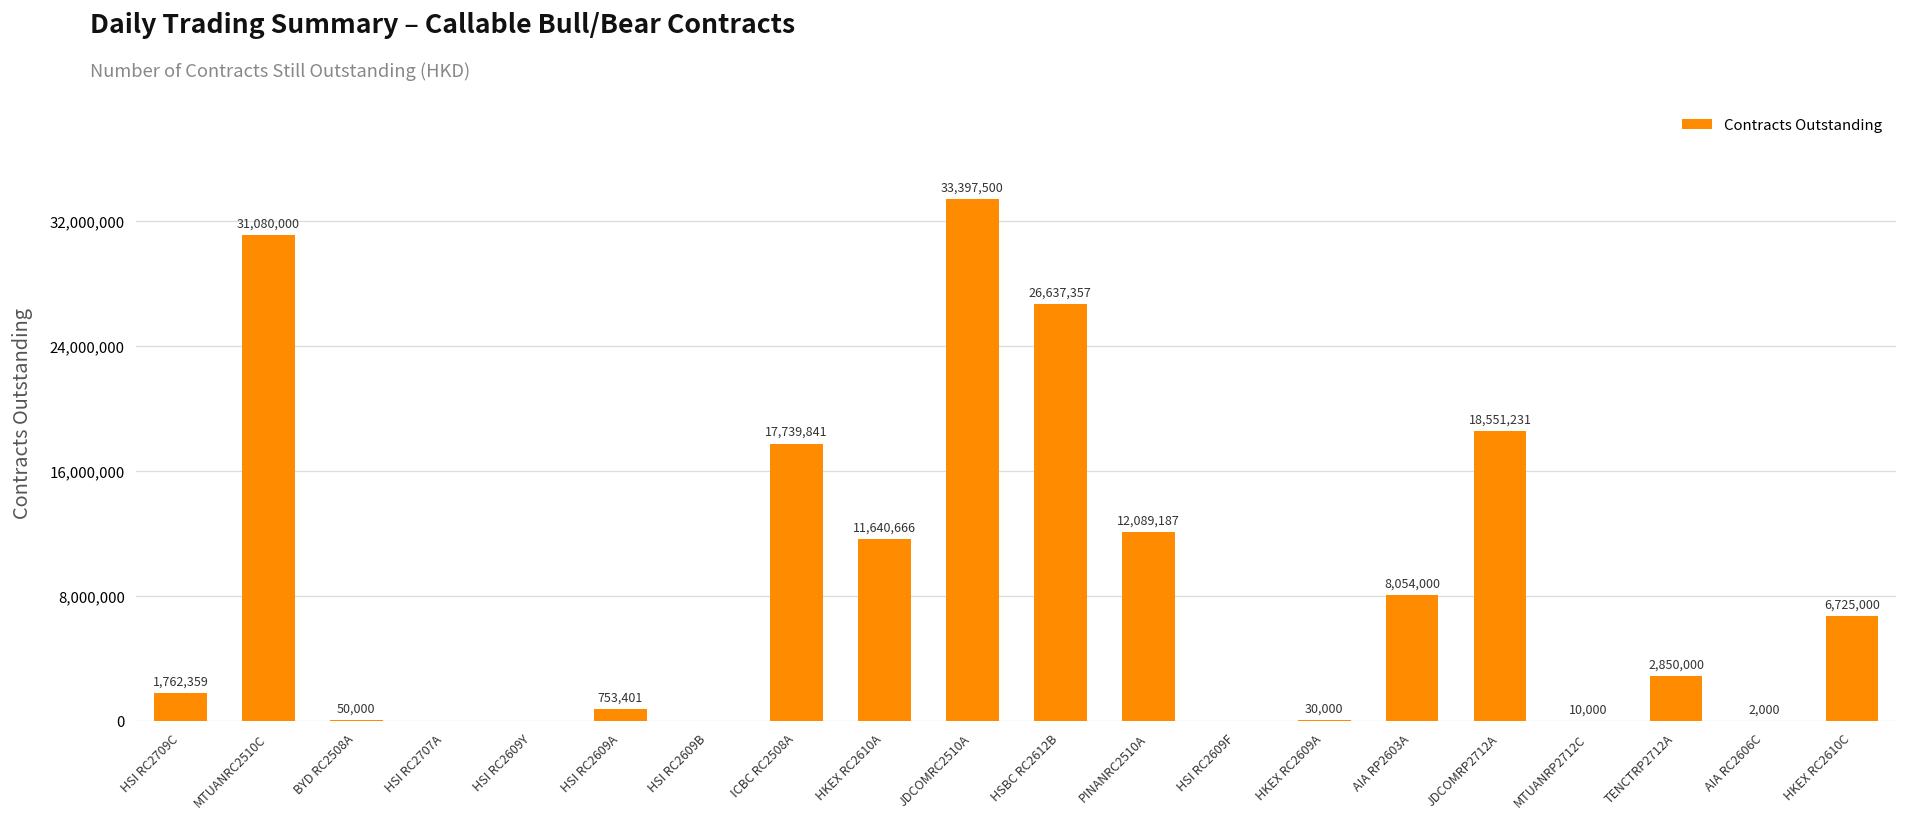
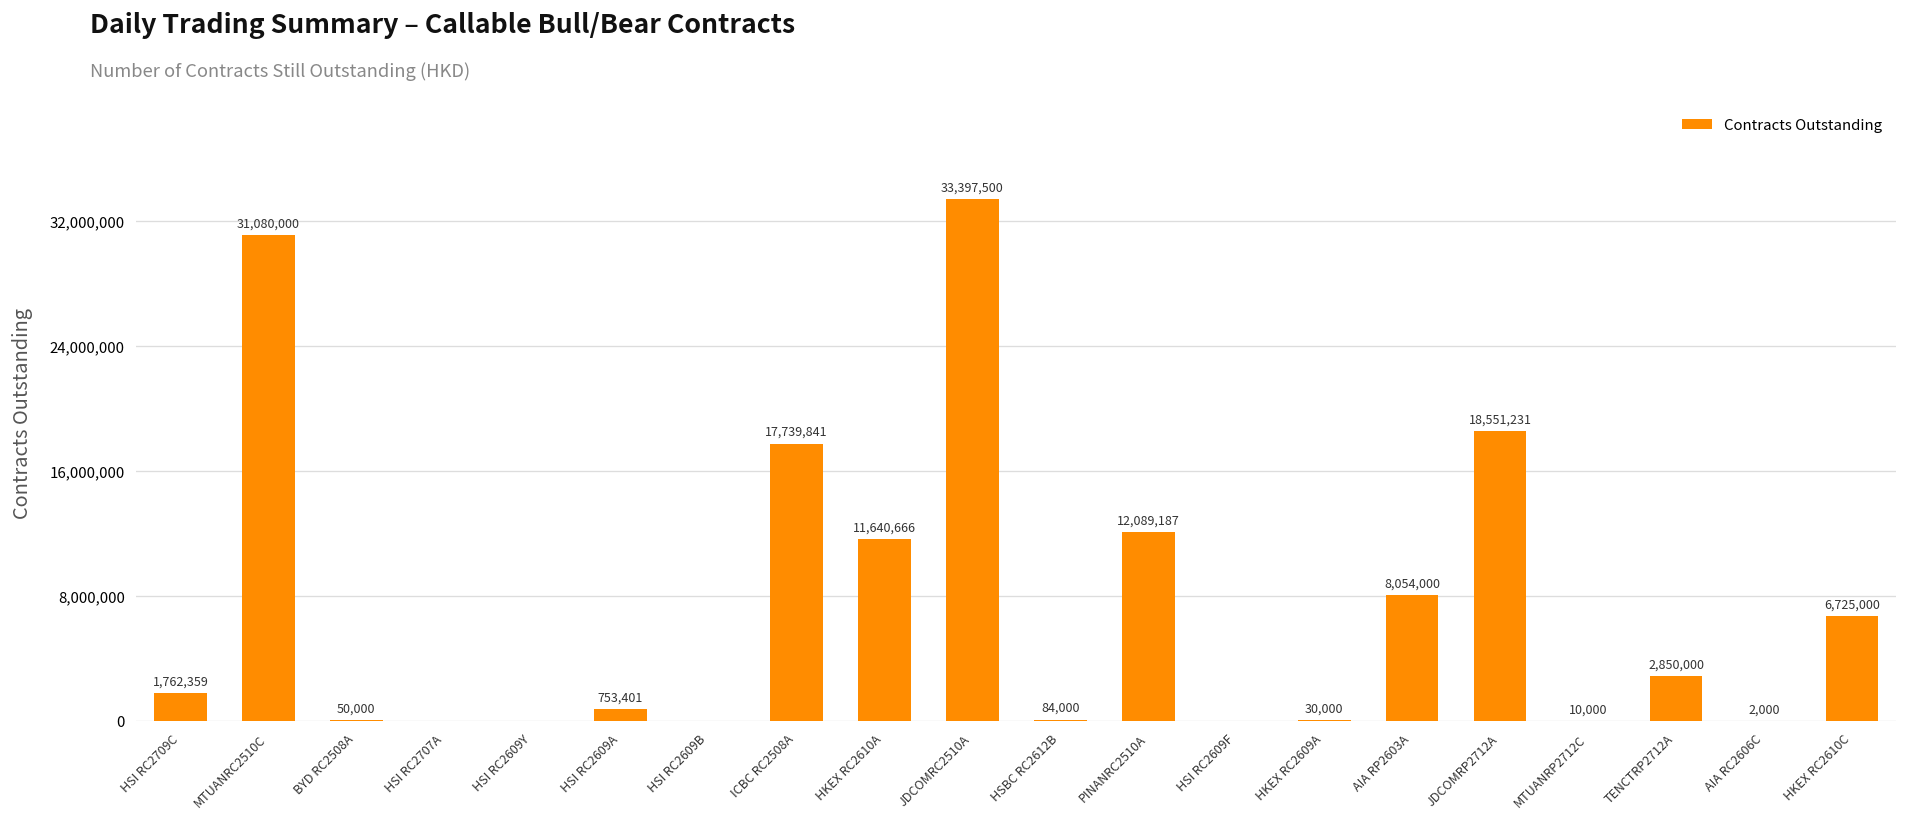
HSBC RC2612B: 26,637,357 -> 84,000
